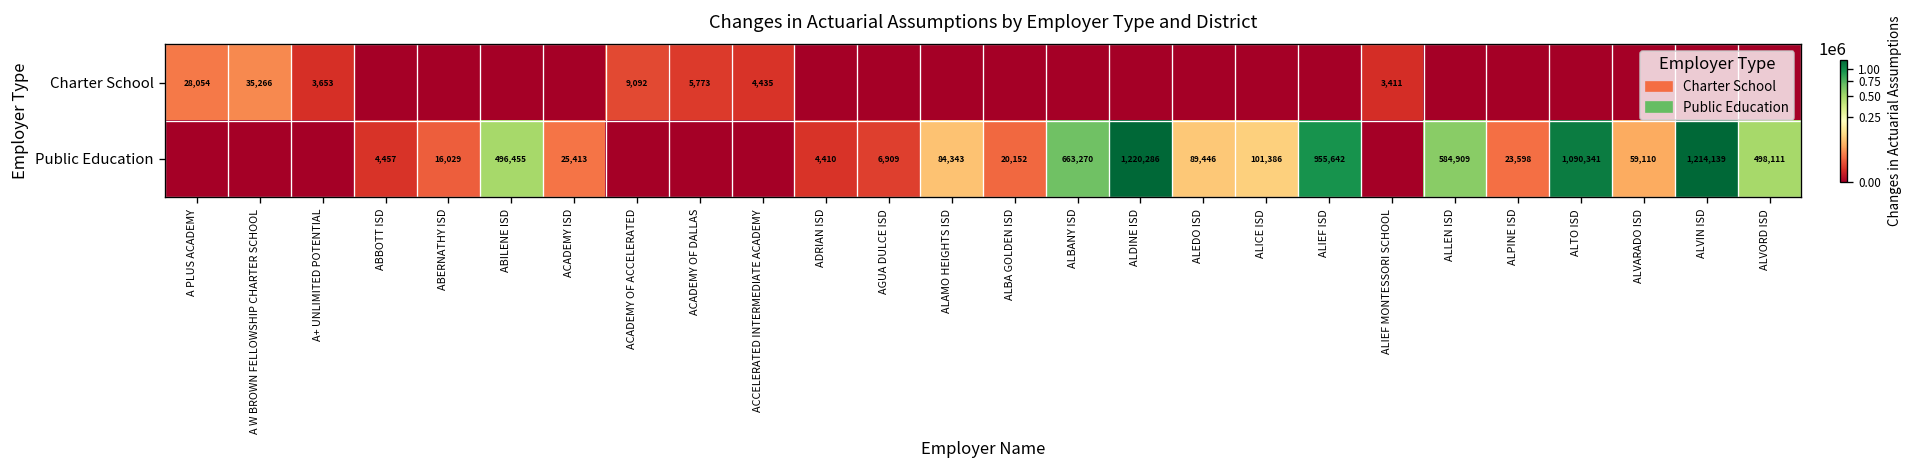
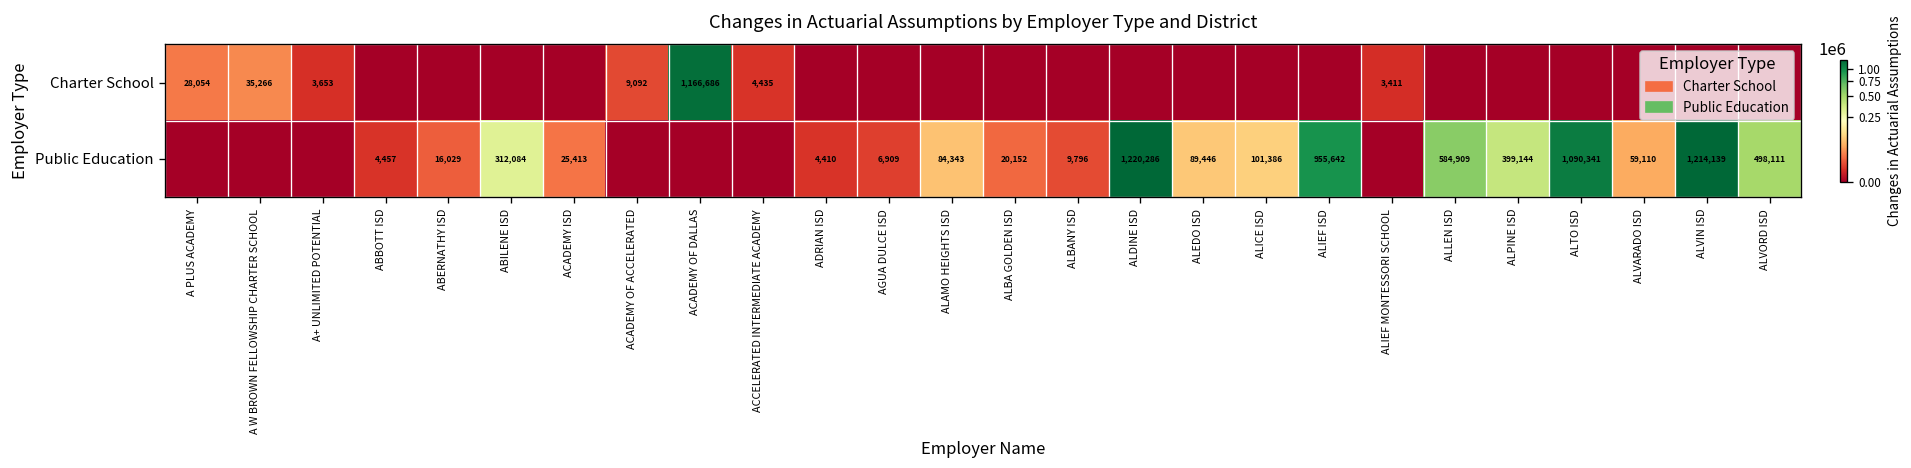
Charter School, ACADEMY OF DALLAS: 5,773 -> 1,166,686
Public Education, ABILENE ISD: 496,455 -> 312,084
Public Education, ALBANY ISD: 663,270 -> 9,796
Public Education, ALPINE ISD: 23,598 -> 399,144
